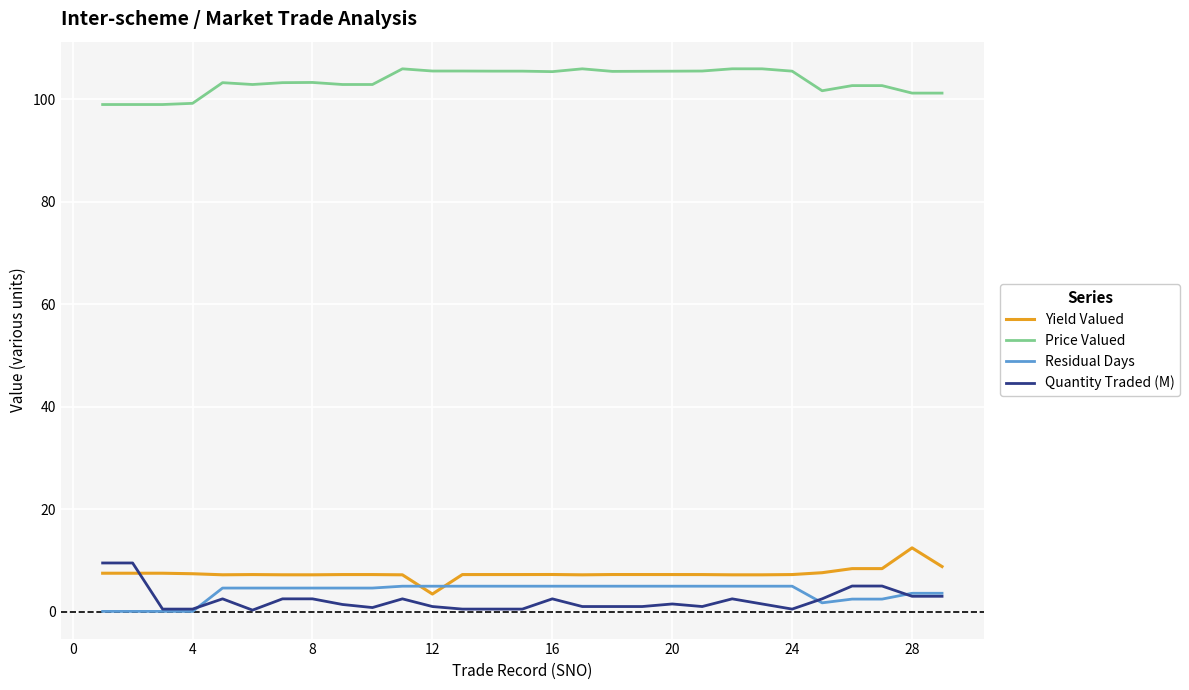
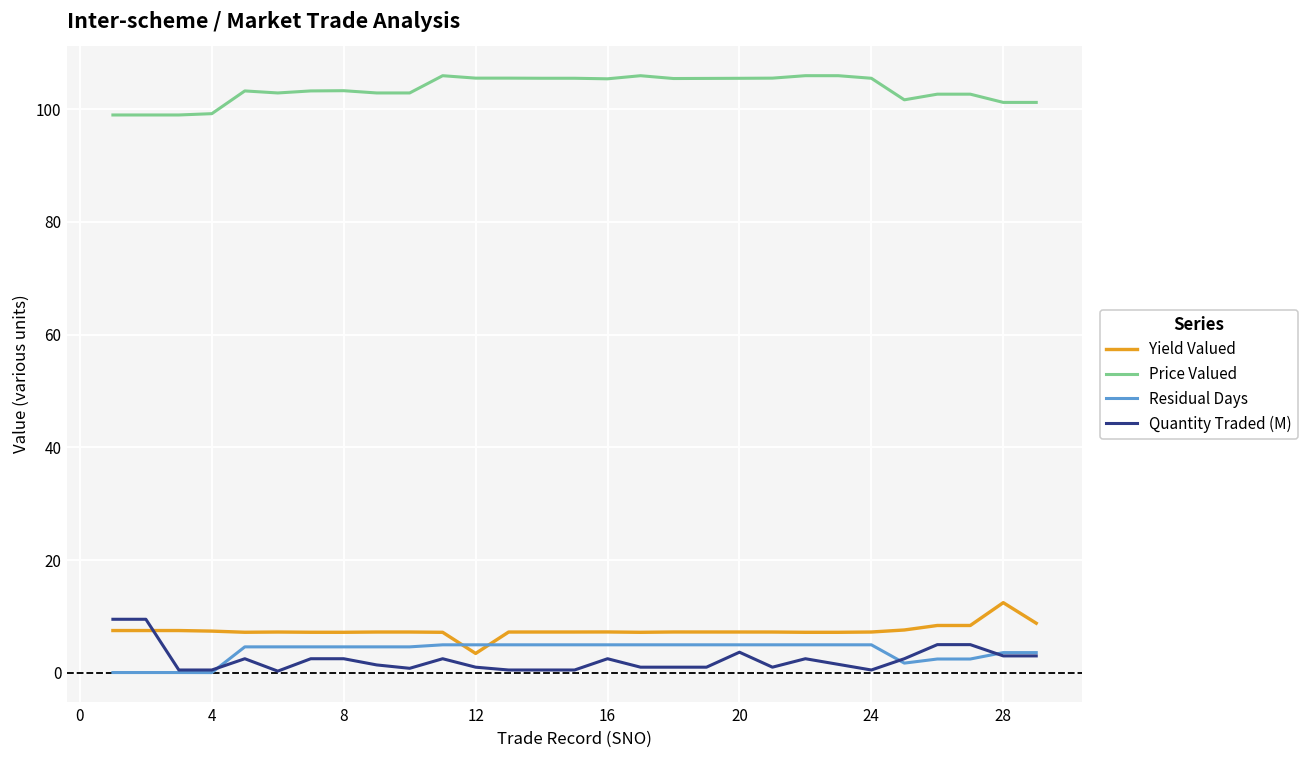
Quantity Traded (M), 20: 2 -> 4
